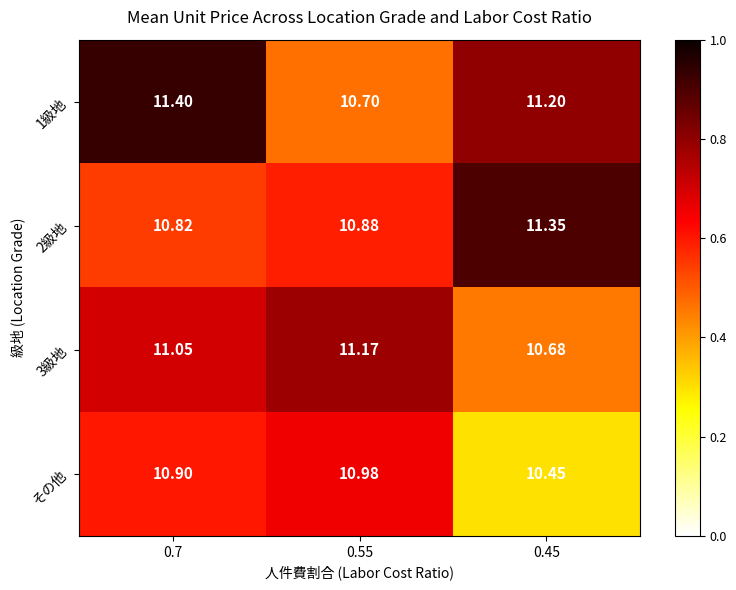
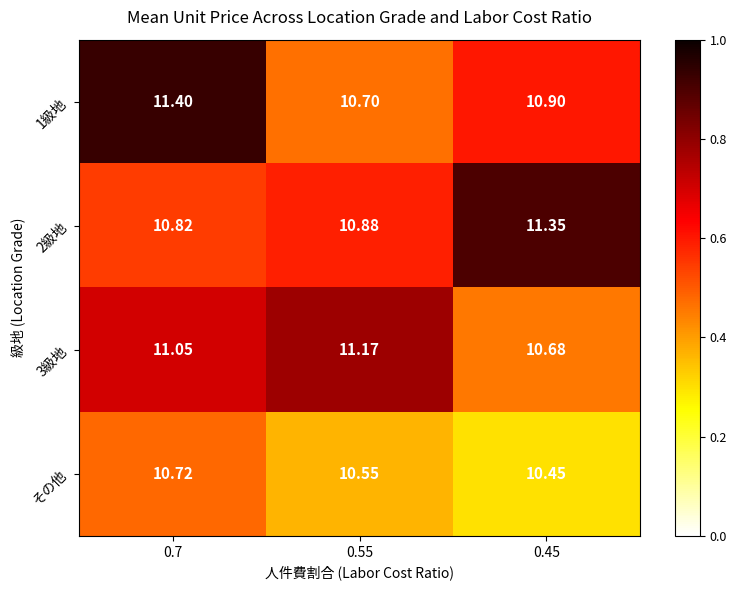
1級地, 0.45: 11.20 -> 10.90
その他, 0.7: 10.90 -> 10.72
その他, 0.55: 10.98 -> 10.55
